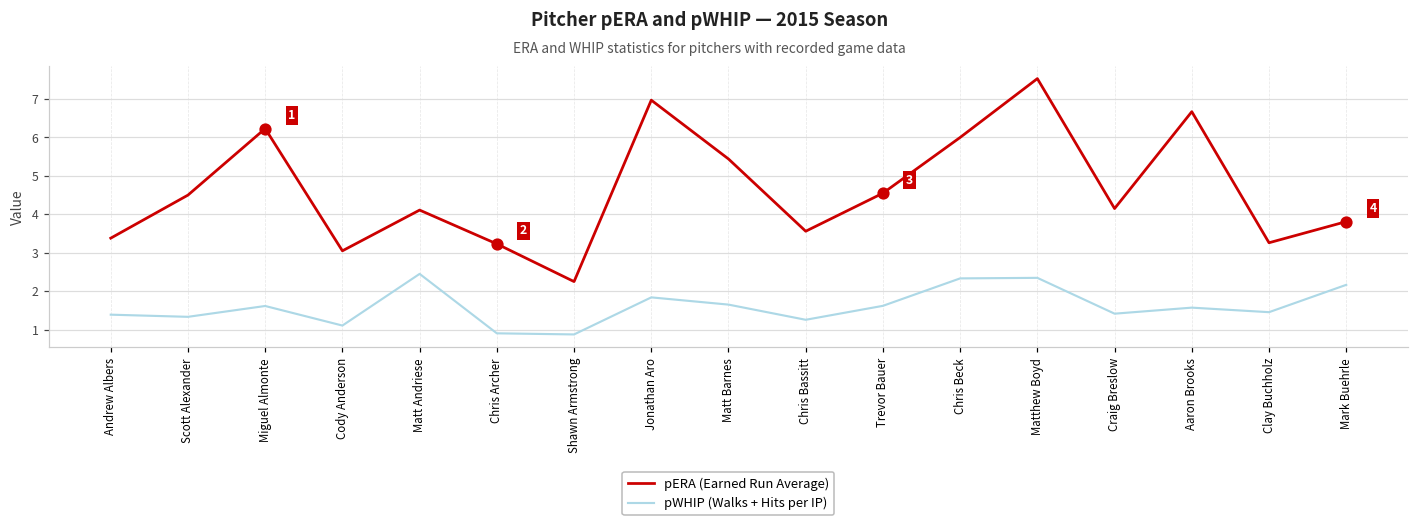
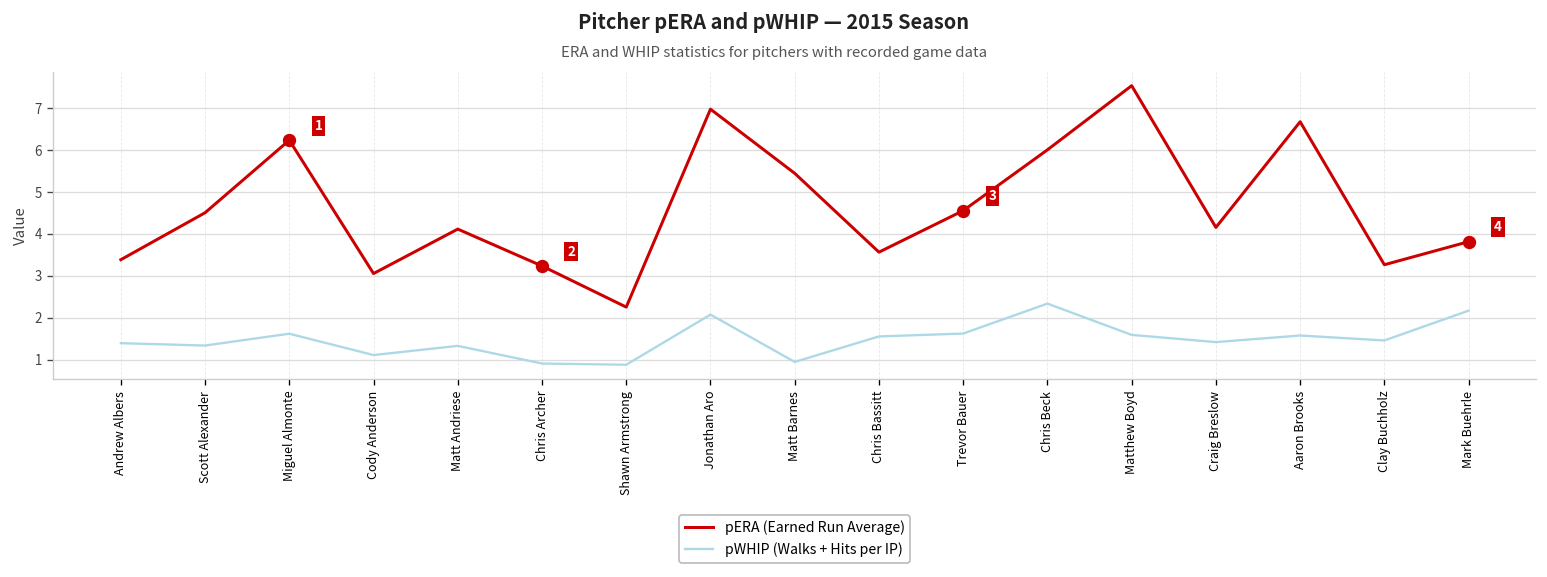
pWHIP (Walks + Hits per IP), Matt Andriese: 2.5 -> 1.3
pWHIP (Walks + Hits per IP), Jonathan Aro: 1.8 -> 2.1
pWHIP (Walks + Hits per IP), Matt Barnes: 1.7 -> 0.9
pWHIP (Walks + Hits per IP), Chris Bassitt: 1.3 -> 1.6
pWHIP (Walks + Hits per IP), Matthew Boyd: 2.3 -> 1.6
